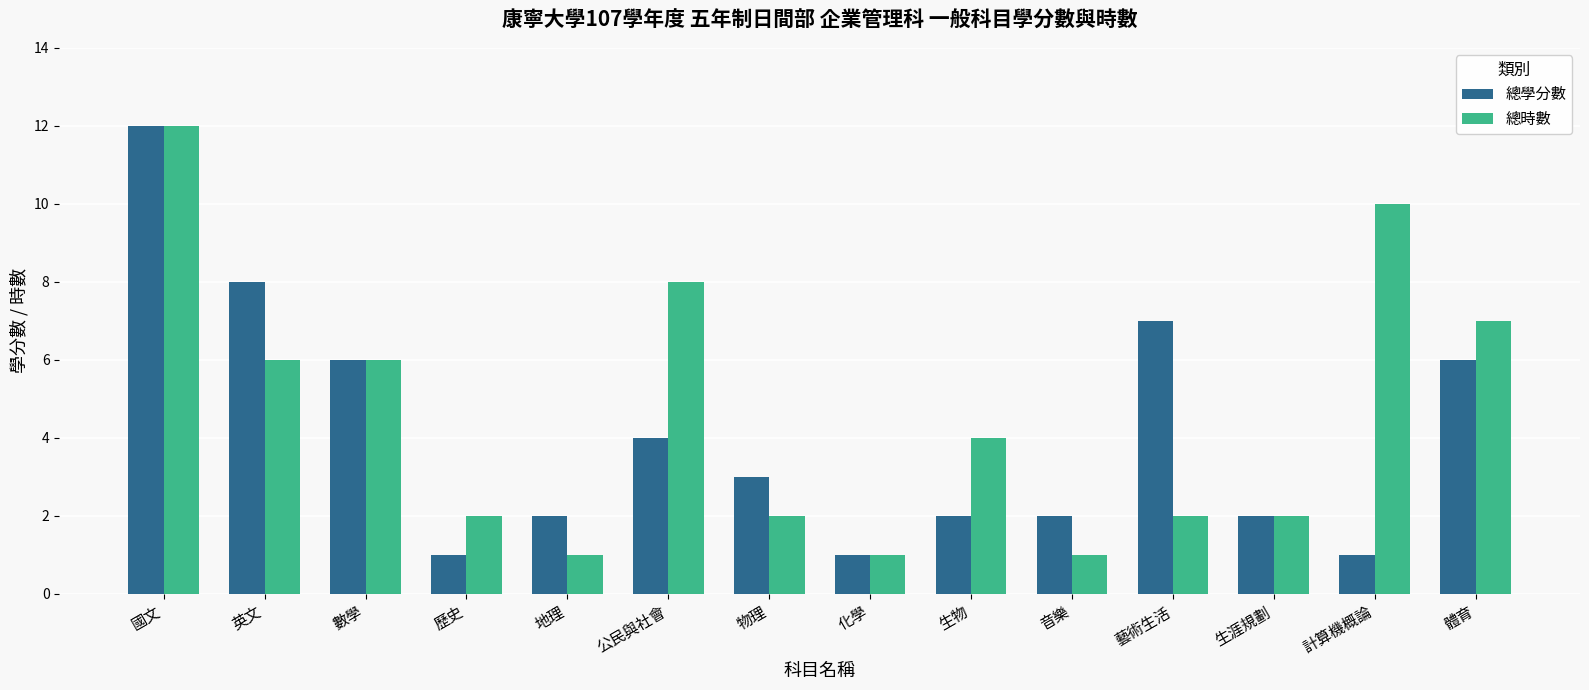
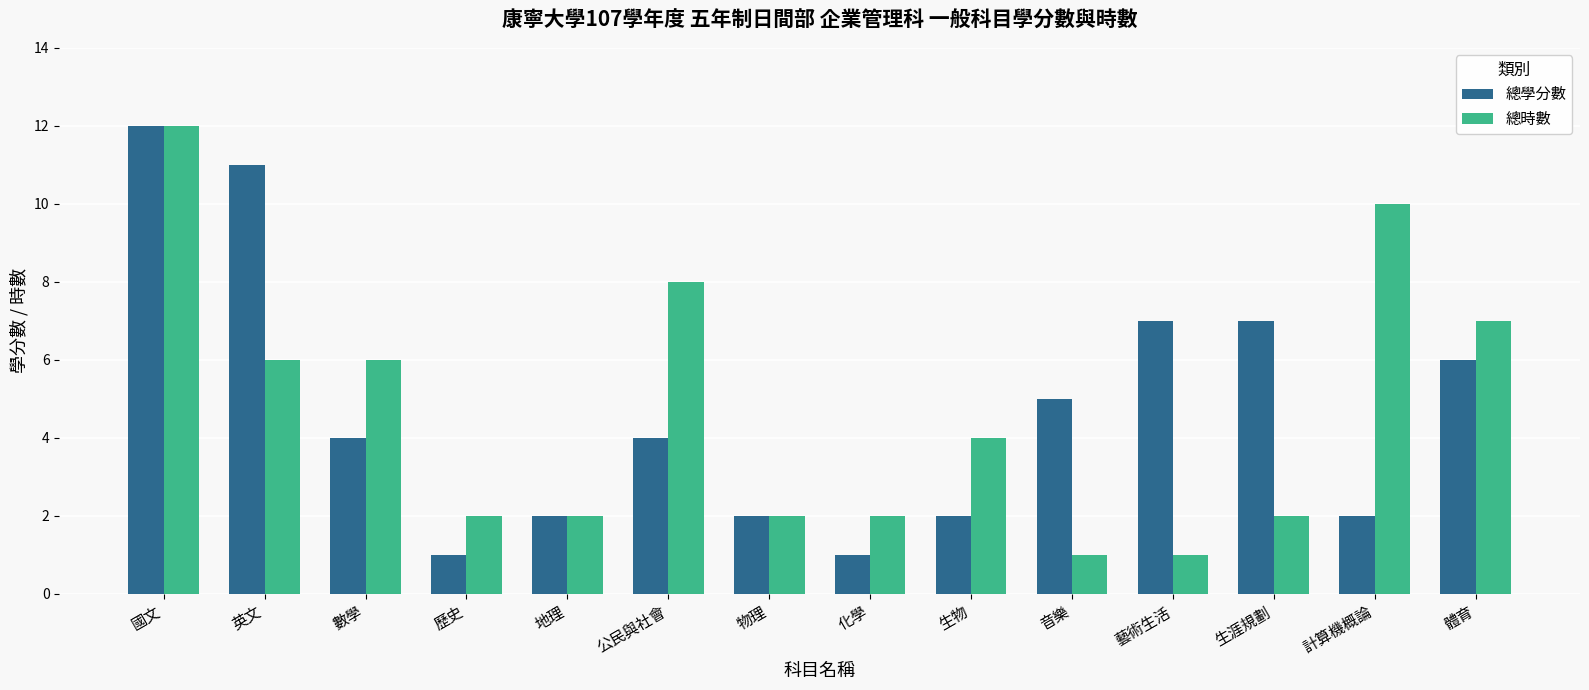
總學分數, 英文: 8 -> 11
總學分數, 數學: 6 -> 4
總時數, 地理: 1 -> 2
總學分數, 物理: 3 -> 2
總時數, 化學: 1 -> 2
總學分數, 音樂: 2 -> 5
總時數, 藝術生活: 2 -> 1
總學分數, 生涯規劃: 2 -> 7
總學分數, 計算機概論: 1 -> 2
